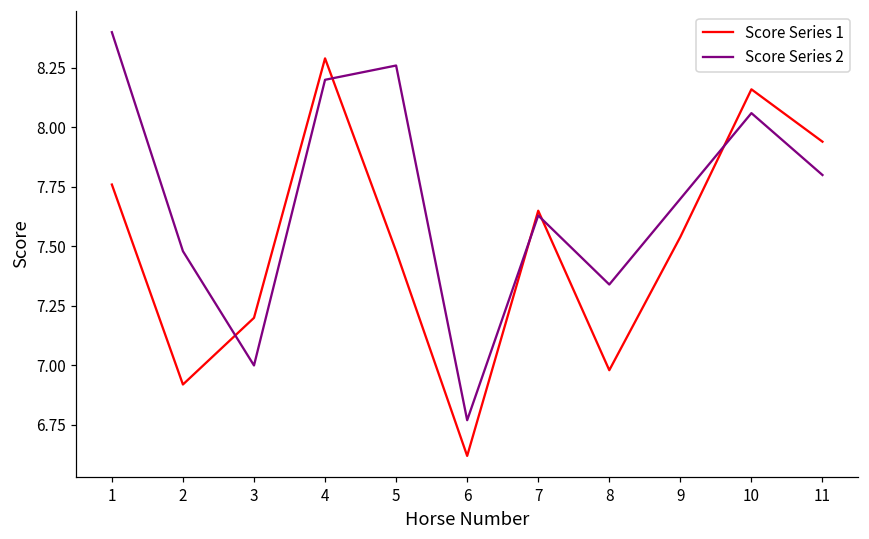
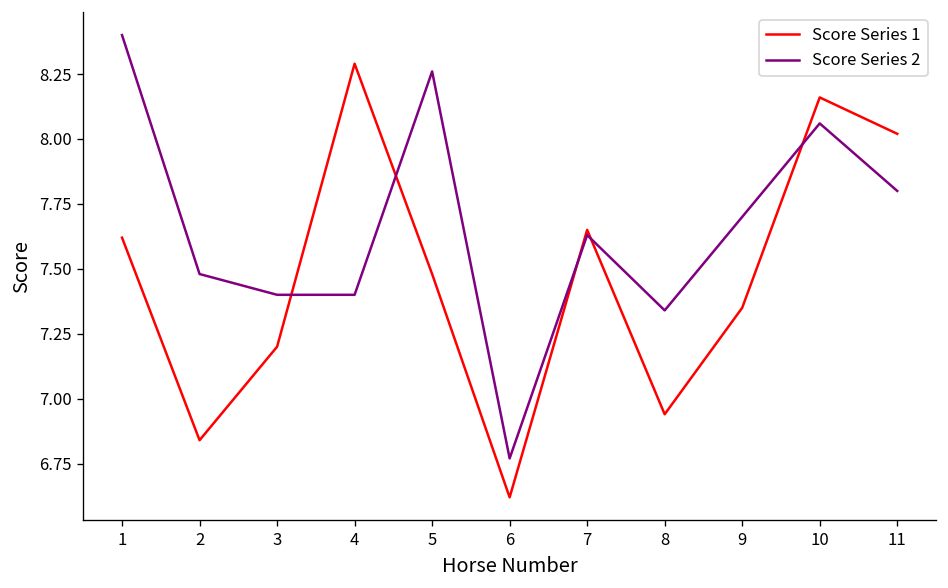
Score Series 1, 1: 7.76 -> 7.62
Score Series 1, 2: 6.92 -> 6.84
Score Series 2, 3: 7.0 -> 7.4
Score Series 2, 4: 8.2 -> 7.4
Score Series 1, 8: 6.98 -> 6.94
Score Series 1, 9: 7.54 -> 7.35
Score Series 1, 11: 7.94 -> 8.02
